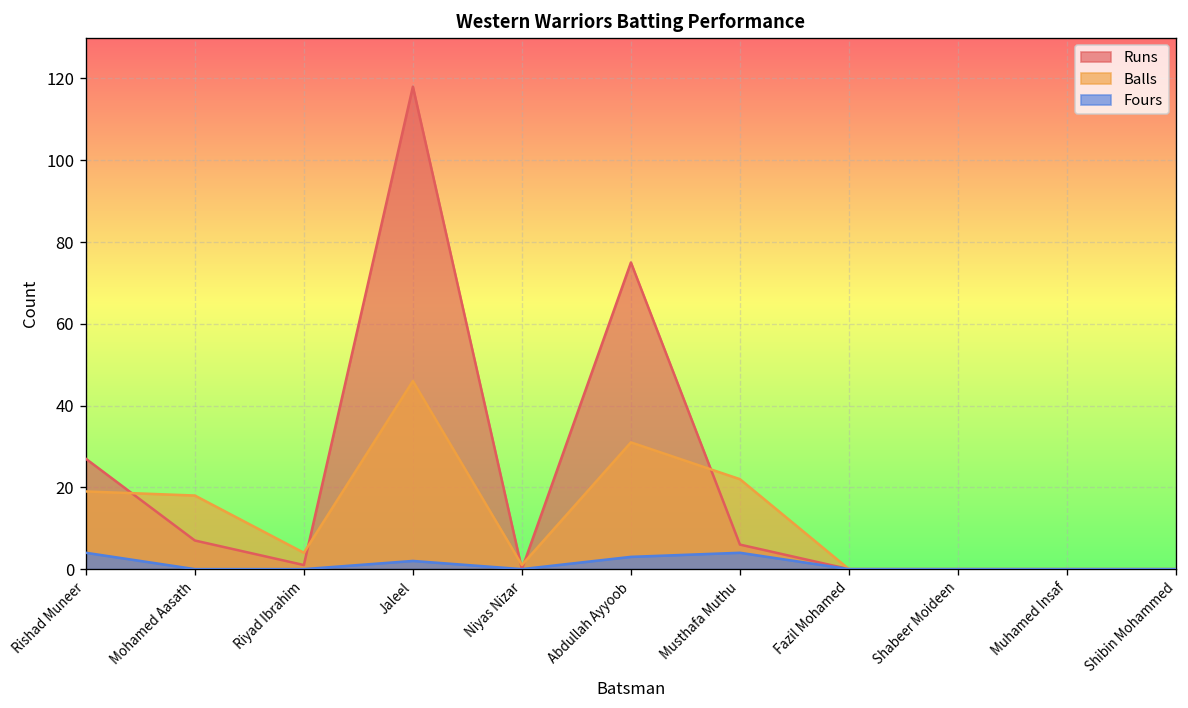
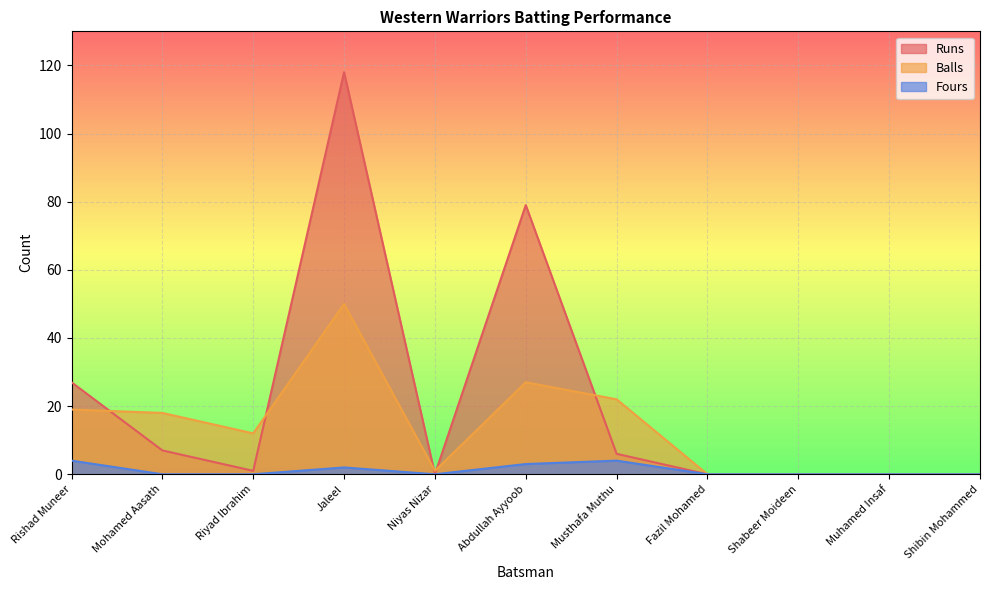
Balls, Riyad Ibrahim: 4 -> 12
Balls, Jaleel: 46 -> 50
Runs, Abdullah Ayyoob: 75 -> 79
Balls, Abdullah Ayyoob: 31 -> 27
